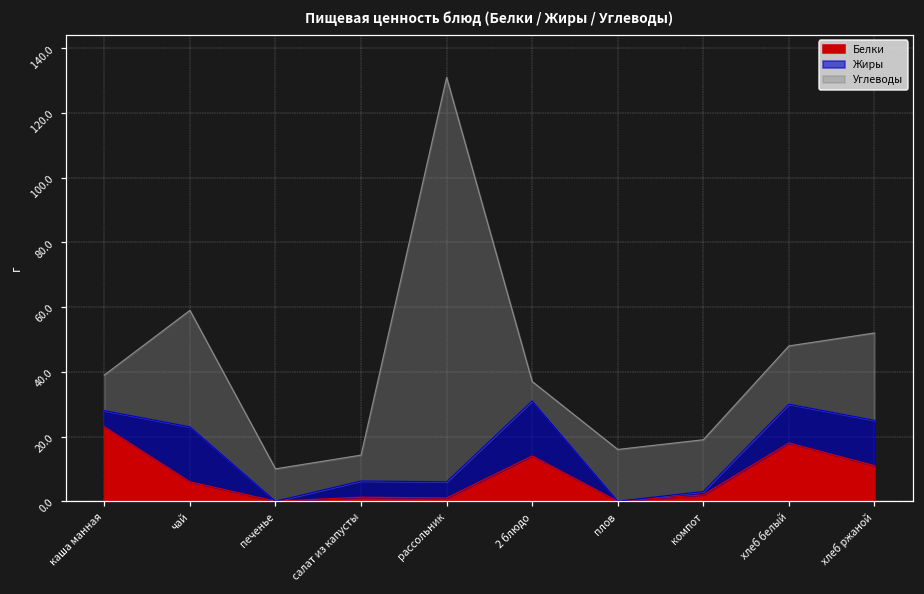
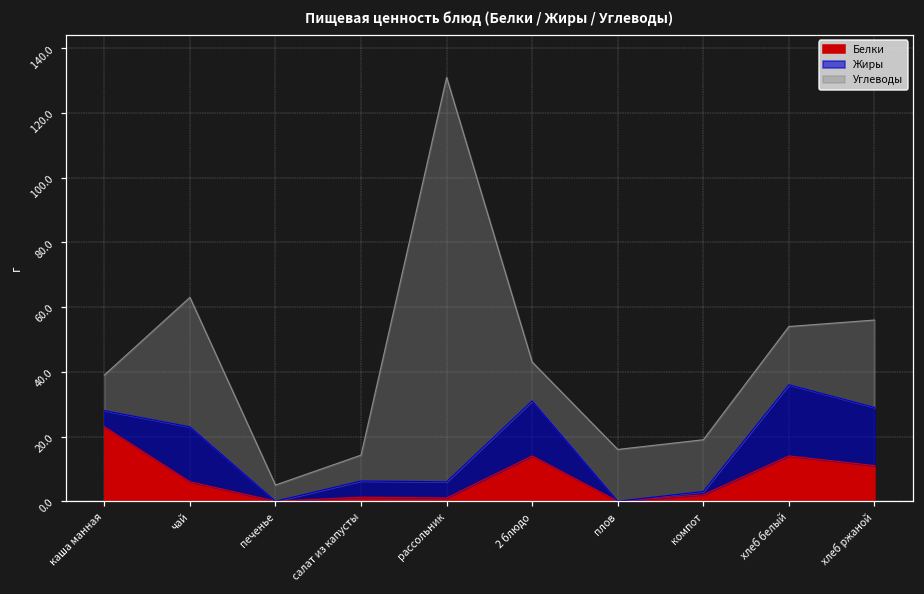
Углеводы, чай: 36 -> 40
Углеводы, печенье: 10 -> 5
Углеводы, 2 блюдо: 6 -> 12
Белки, хлеб белый: 18 -> 14
Жиры, хлеб белый: 12 -> 22
Жиры, хлеб ржаной: 14 -> 18
